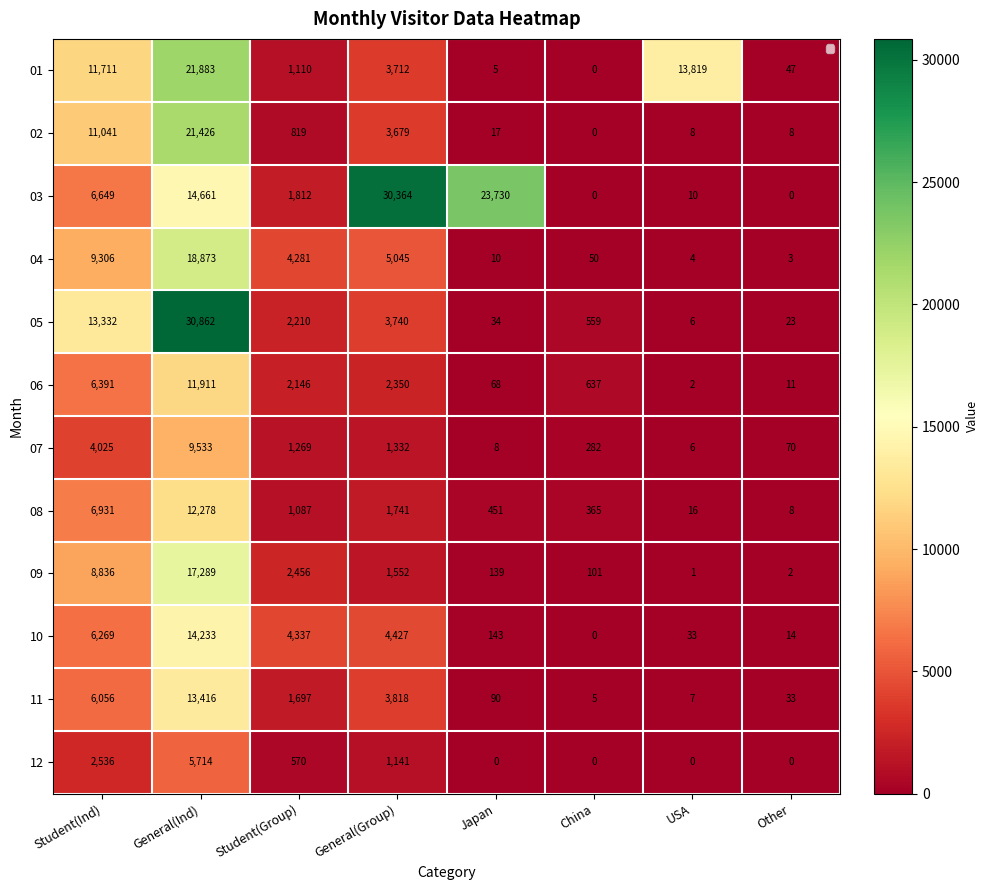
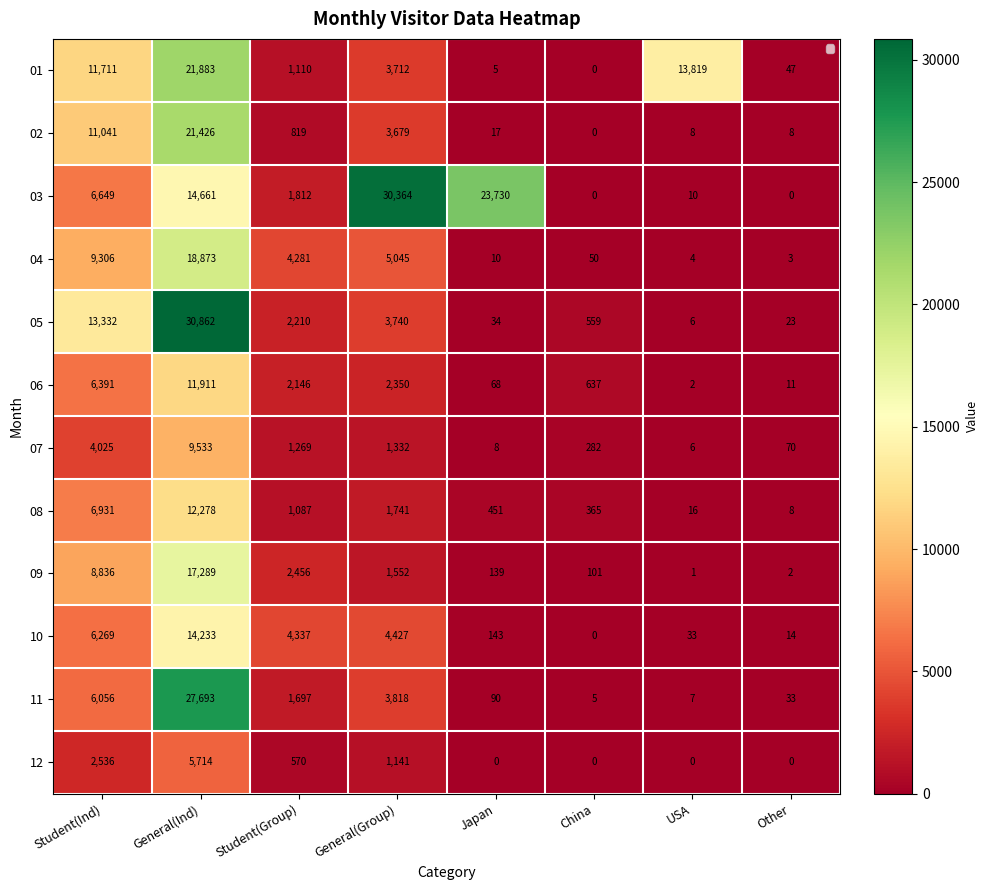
11, General(Ind): 13,416 -> 27,693
